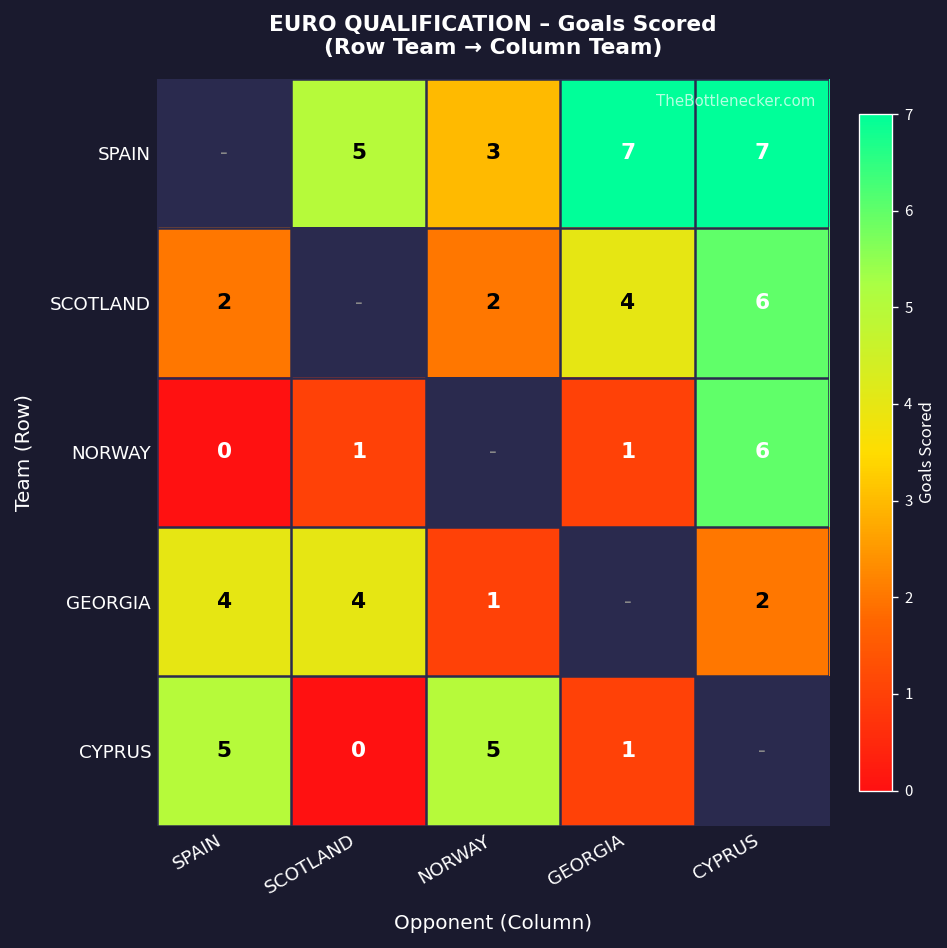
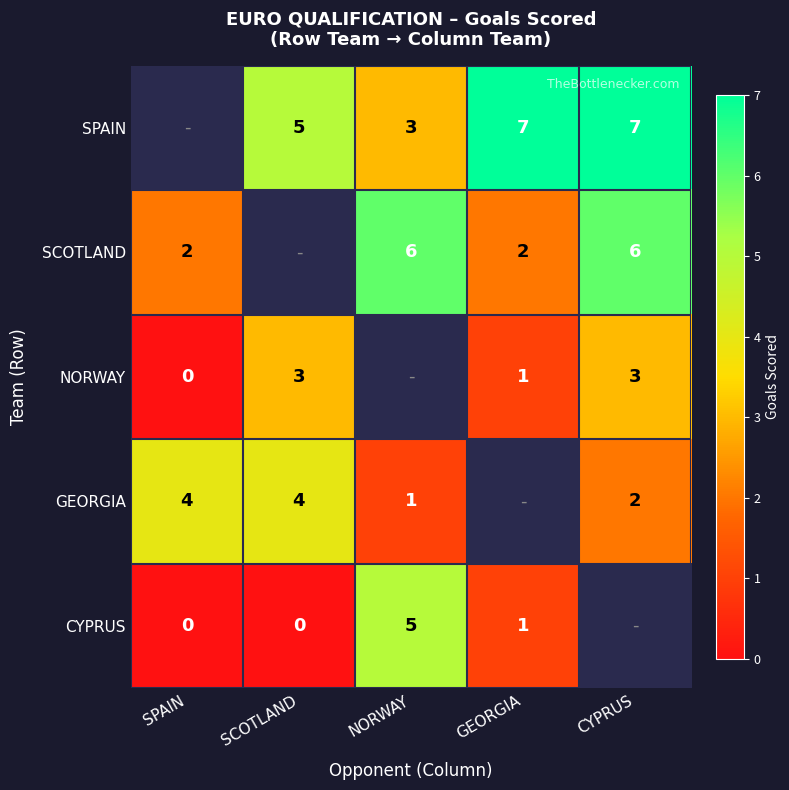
SCOTLAND, NORWAY: 2 -> 6
SCOTLAND, GEORGIA: 4 -> 2
NORWAY, SCOTLAND: 1 -> 3
NORWAY, CYPRUS: 6 -> 3
CYPRUS, SPAIN: 5 -> 0
